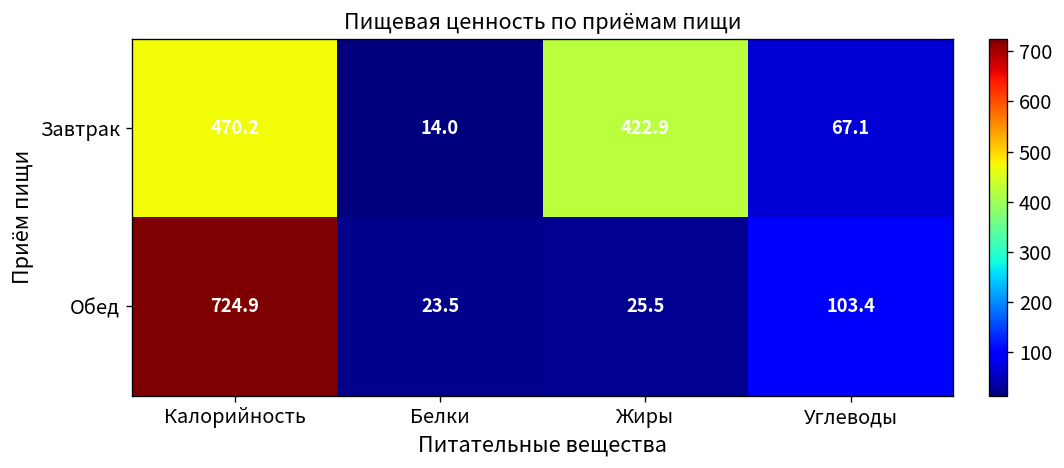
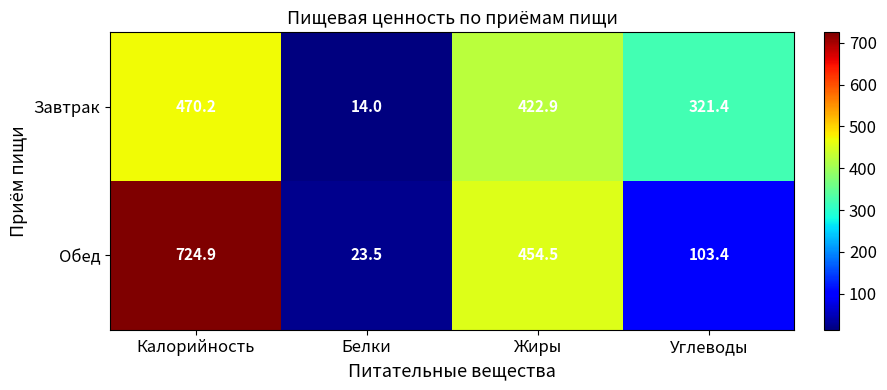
Завтрак, Углеводы: 67.1 -> 321.4
Обед, Жиры: 25.5 -> 454.5
